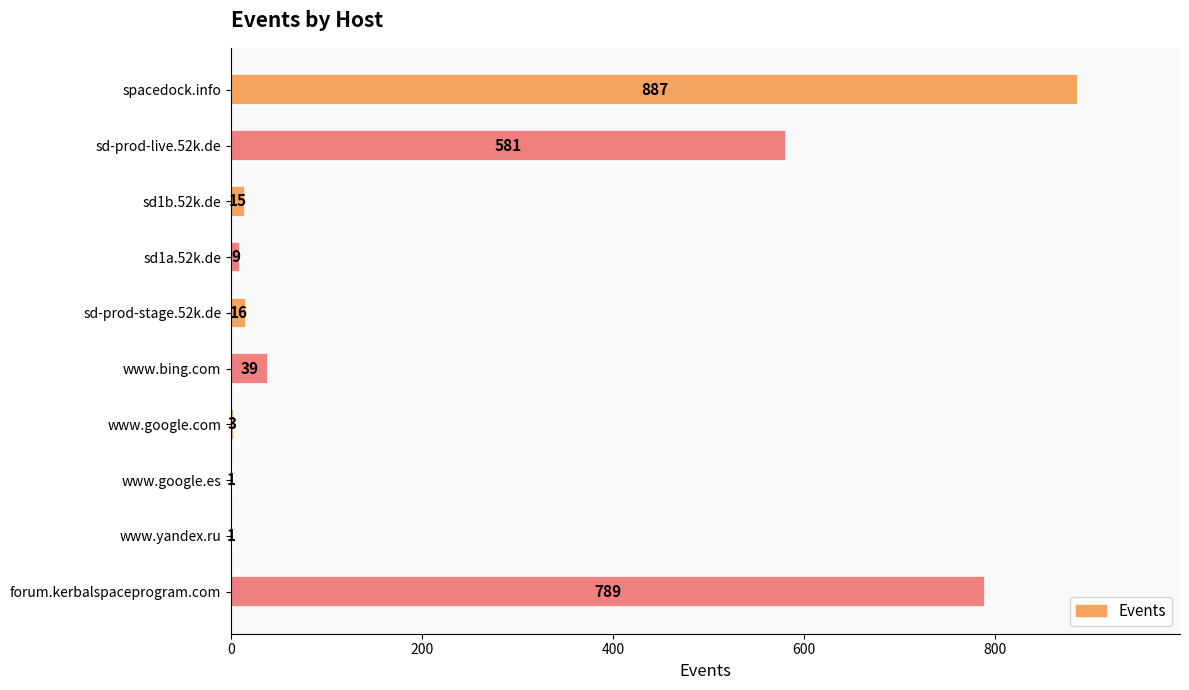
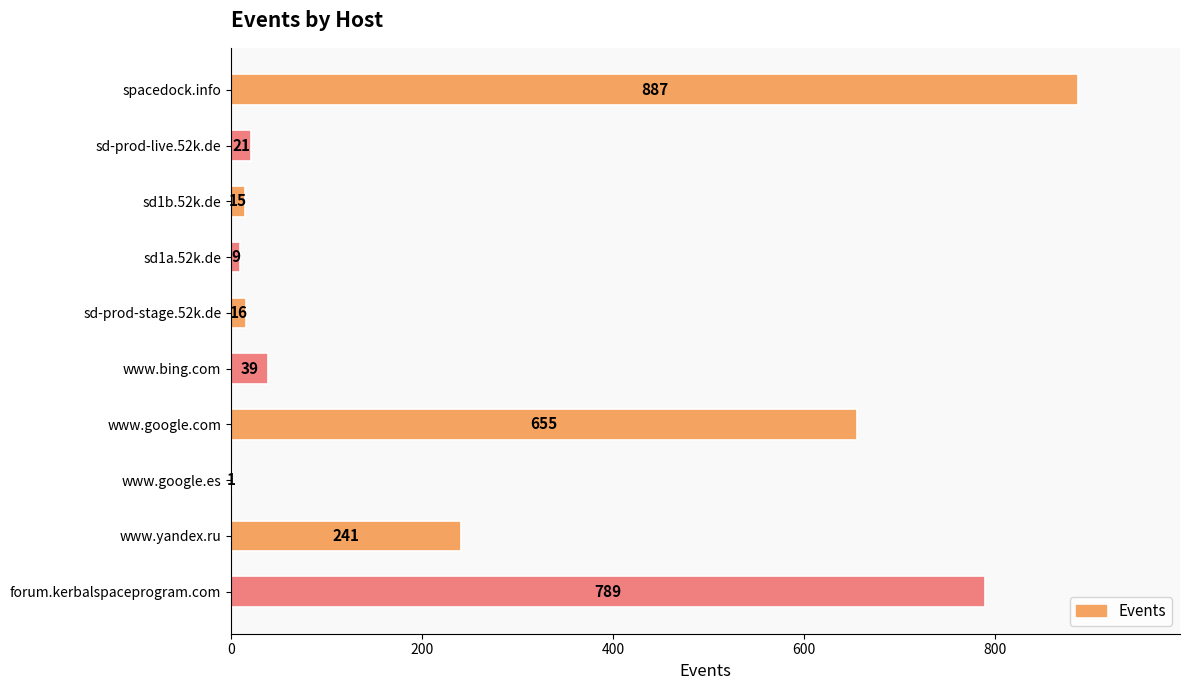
sd-prod-live.52k.de: 581 -> 21
www.google.com: 3 -> 655
www.yandex.ru: 1 -> 241
